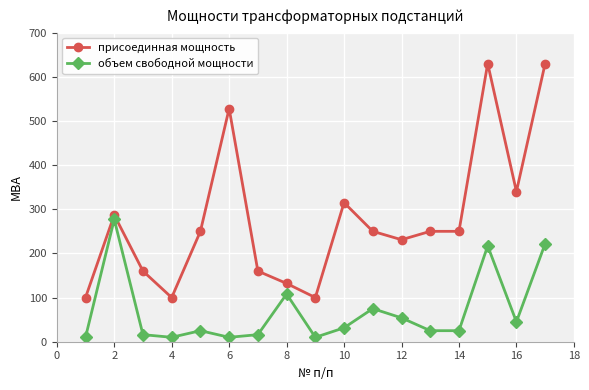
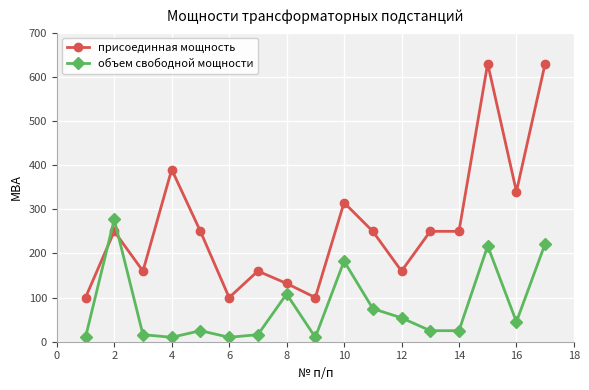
присоединная мощность, 2: 290 -> 250
присоединная мощность, 4: 100 -> 390
присоединная мощность, 6: 530 -> 100
объем свободной мощности, 10: 30 -> 180
присоединная мощность, 12: 230 -> 160
